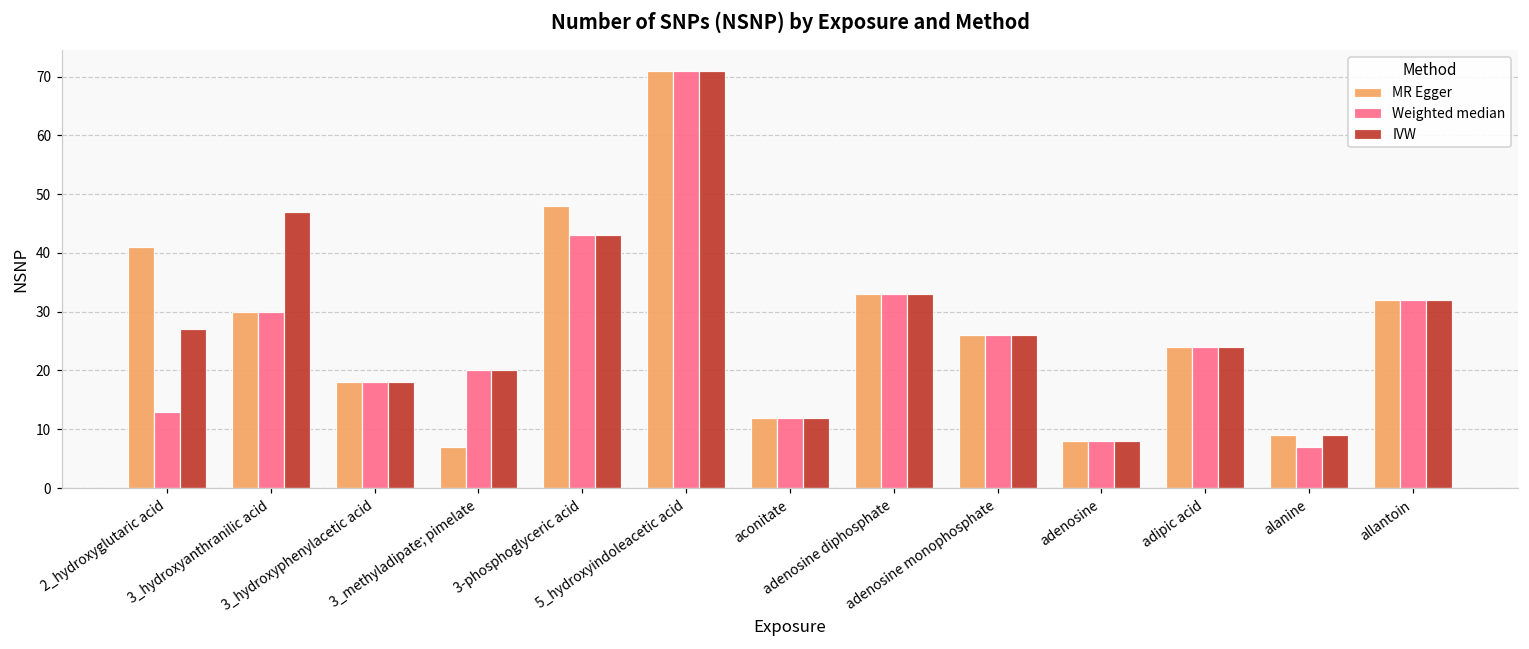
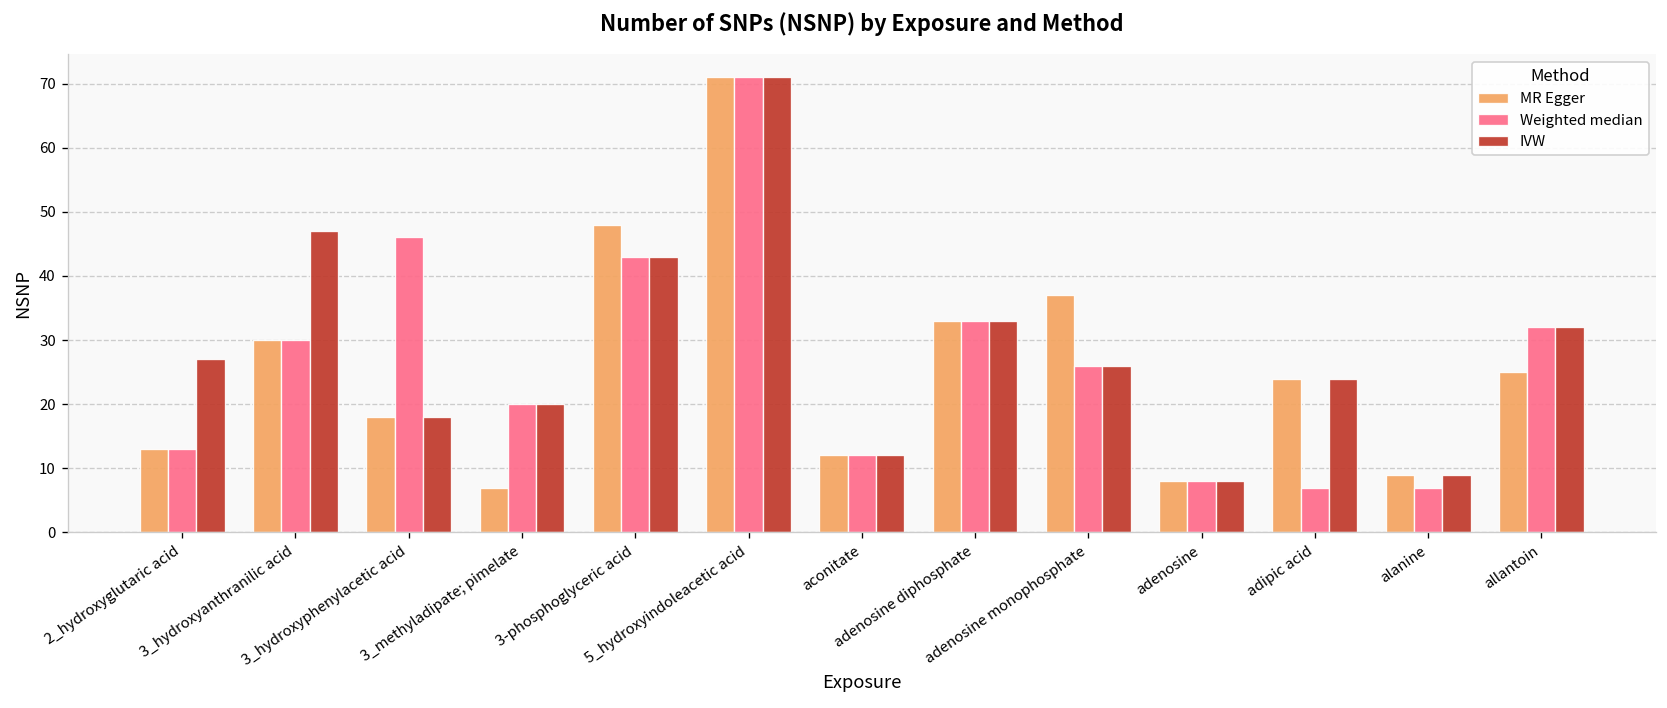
MR Egger, 2_hydroxyglutaric acid: 41 -> 13
Weighted median, 3_hydroxyphenylacetic acid: 18 -> 46
MR Egger, adenosine monophosphate: 26 -> 37
Weighted median, adipic acid: 24 -> 7
MR Egger, allantoin: 32 -> 25
